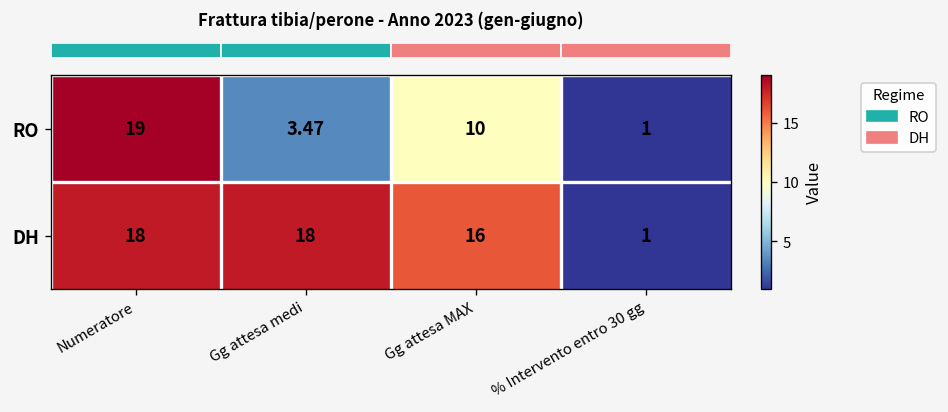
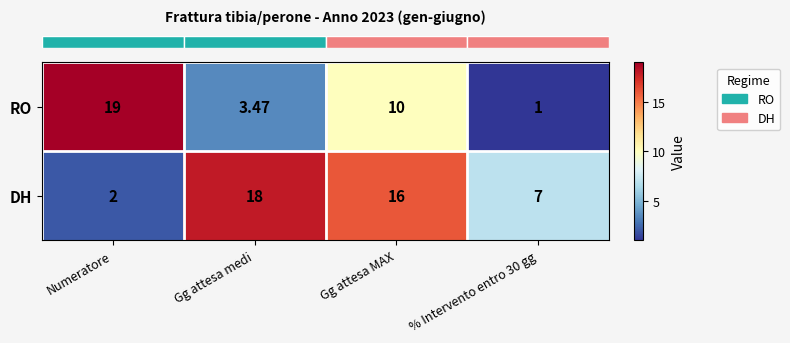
DH, Numeratore: 18 -> 2
DH, % Intervento entro 30 gg: 1 -> 7
